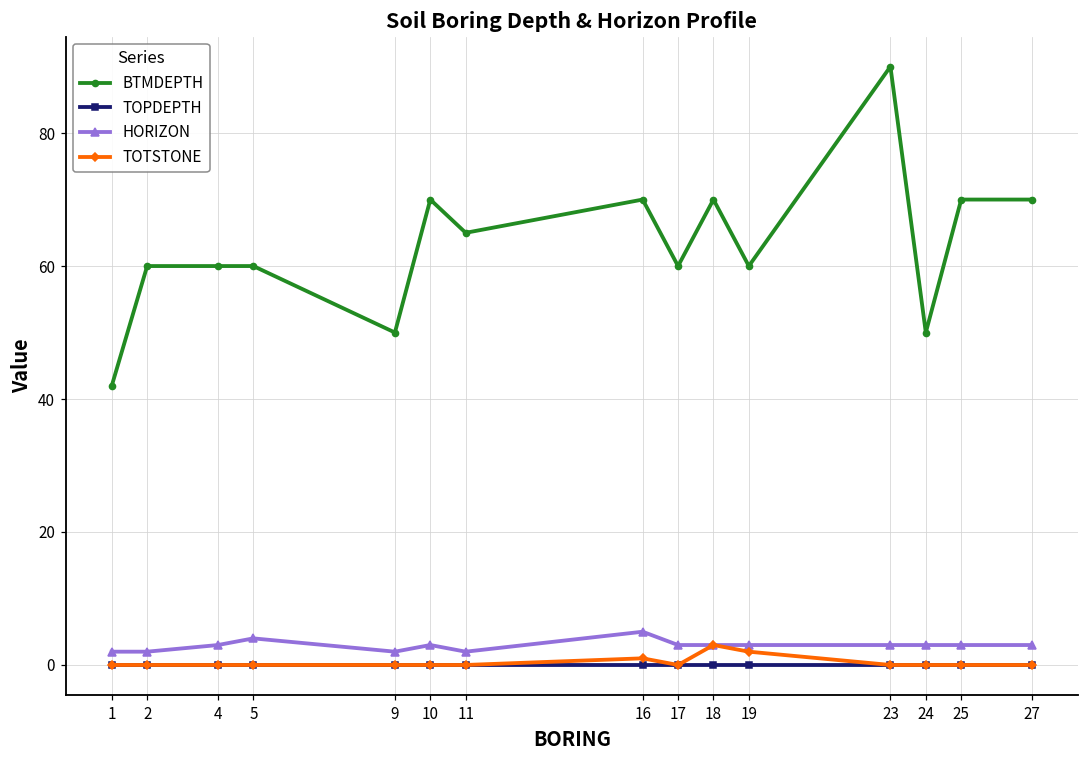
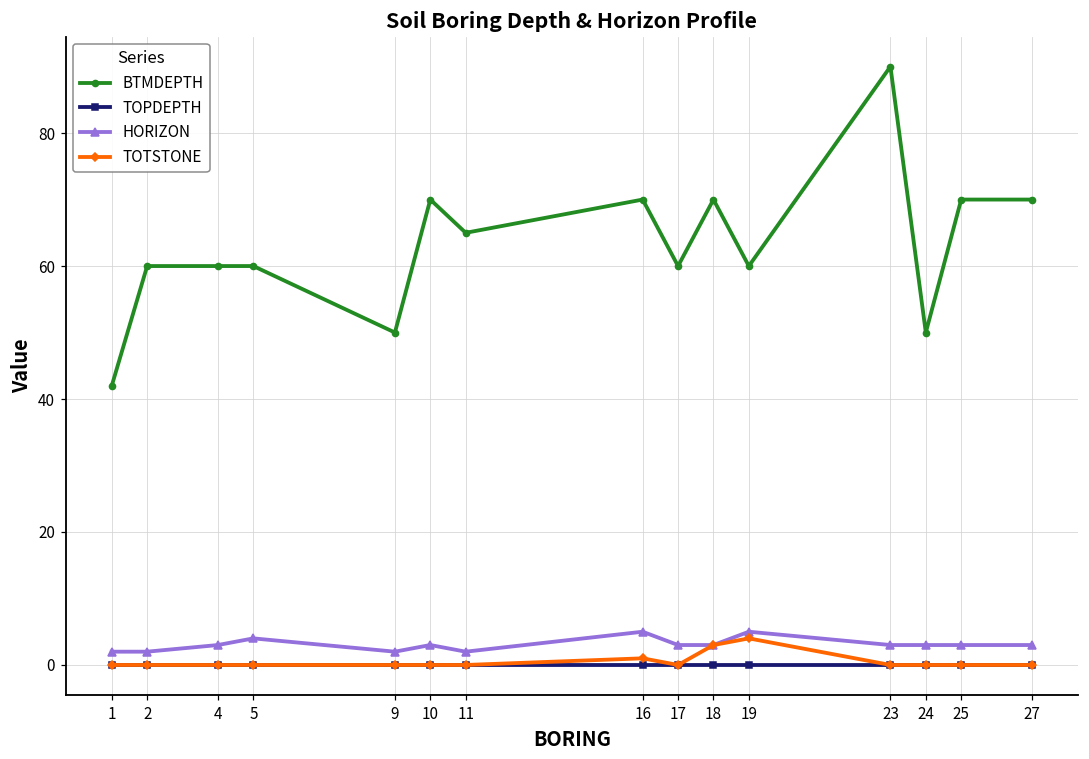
HORIZON, 19: 3 -> 5
TOTSTONE, 19: 2 -> 4
